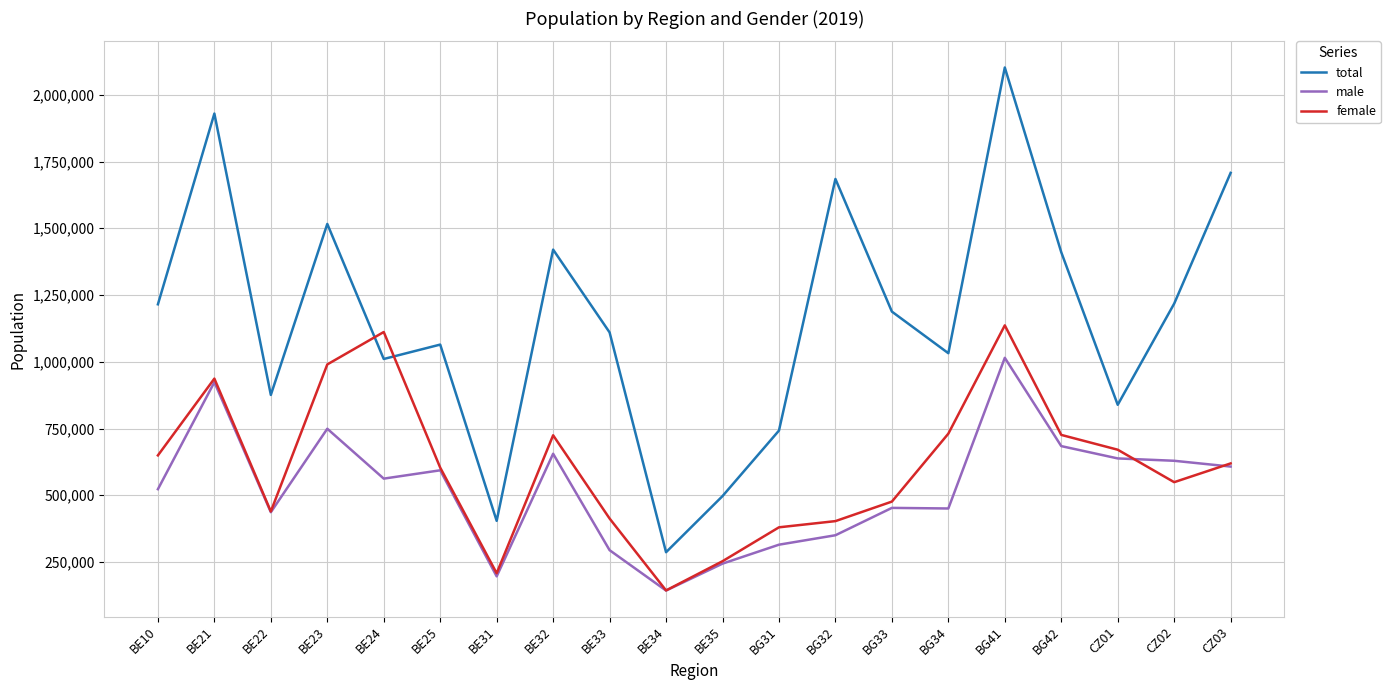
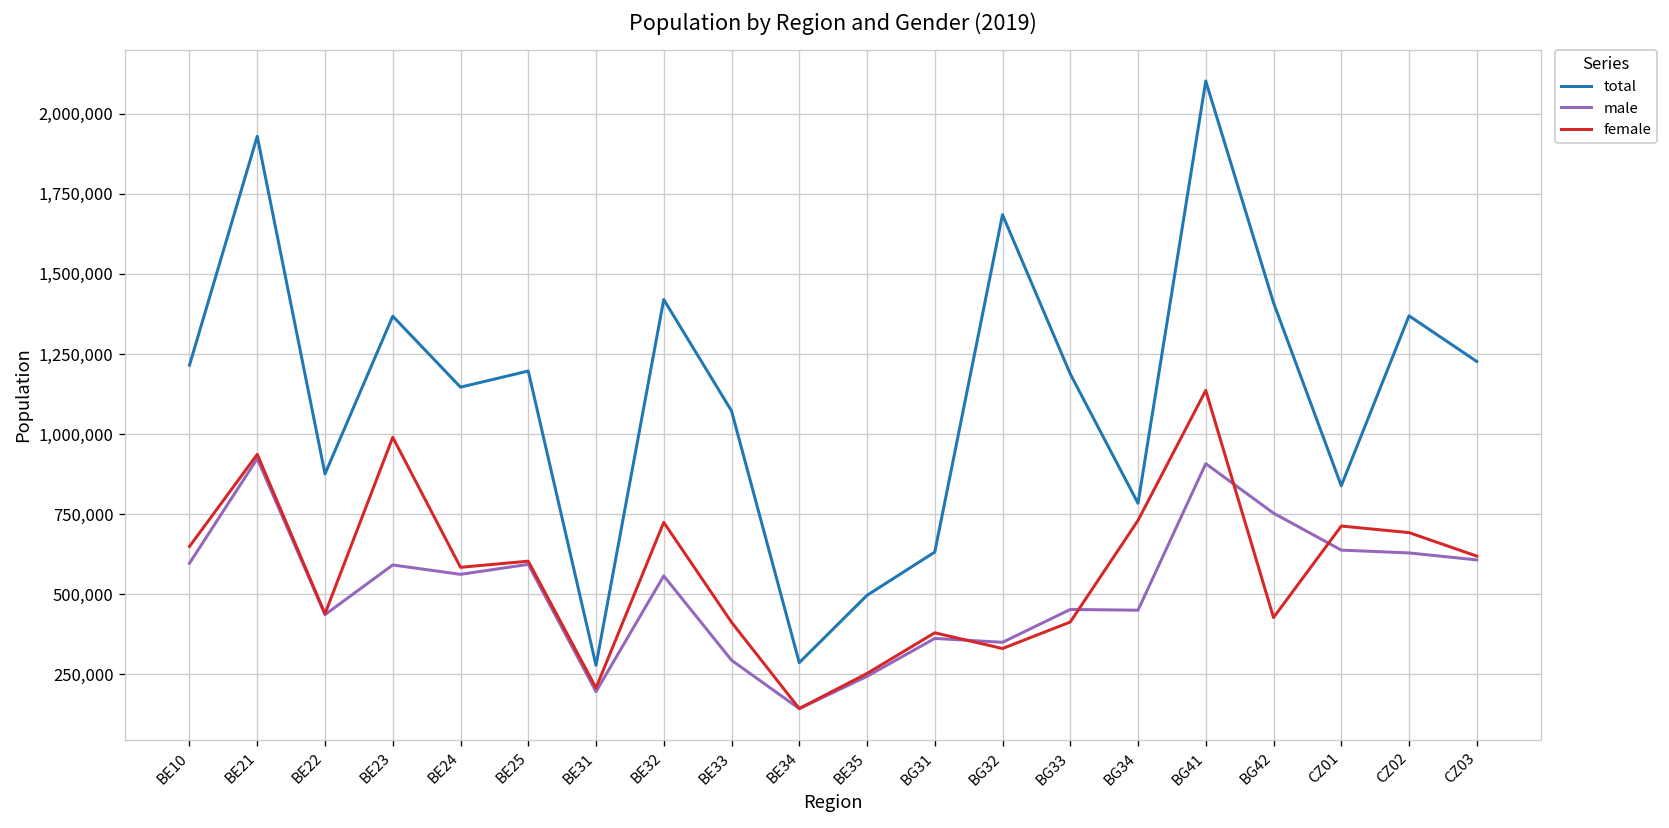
male, BE10: 520,000 -> 600,000
total, BE23: 1,520,000 -> 1,370,000
male, BE23: 750,000 -> 590,000
total, BE24: 1,010,000 -> 1,150,000
female, BE24: 1,110,000 -> 580,000
total, BE25: 1,060,000 -> 1,200,000
total, BE31: 400,000 -> 280,000
male, BE32: 660,000 -> 560,000
total, BE33: 1,110,000 -> 1,070,000
total, BG31: 740,000 -> 630,000
male, BG31: 310,000 -> 360,000
female, BG32: 400,000 -> 330,000
female, BG33: 480,000 -> 410,000
total, BG34: 1,030,000 -> 780,000
male, BG41: 1,010,000 -> 910,000
male, BG42: 680,000 -> 750,000
female, BG42: 730,000 -> 430,000
female, CZ01: 670,000 -> 710,000
total, CZ02: 1,220,000 -> 1,370,000
female, CZ02: 550,000 -> 690,000
total, CZ03: 1,710,000 -> 1,230,000
